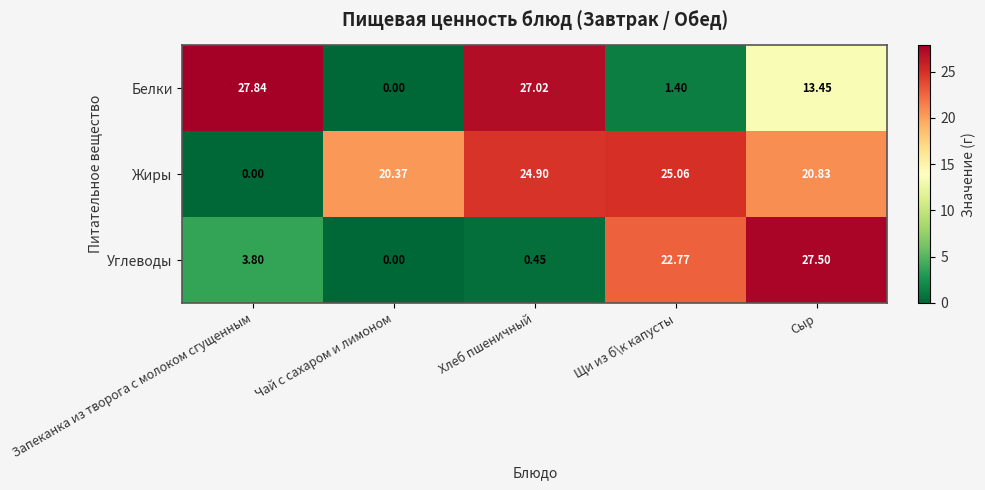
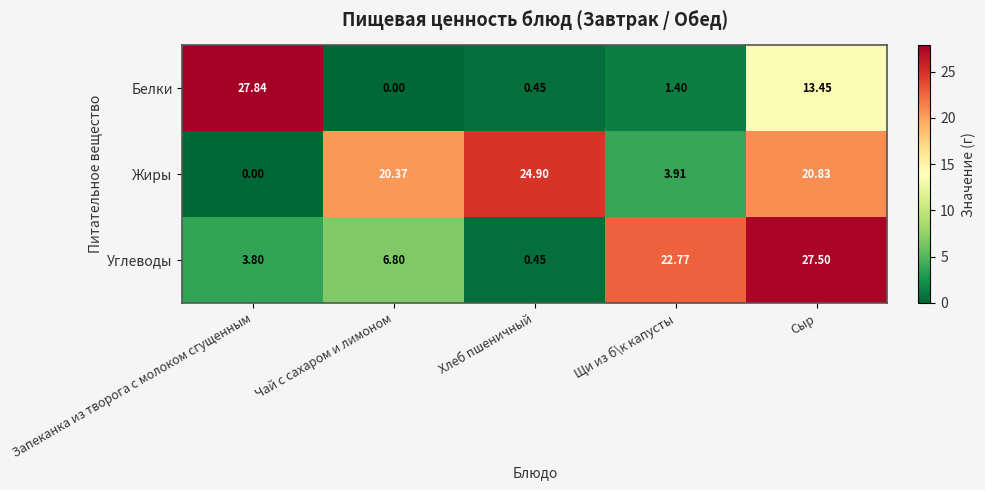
Белки, Хлеб пшеничный: 27.02 -> 0.45
Жиры, Щи из б\к капусты: 25.06 -> 3.91
Углеводы, Чай с сахаром и лимоном: 0.00 -> 6.80
